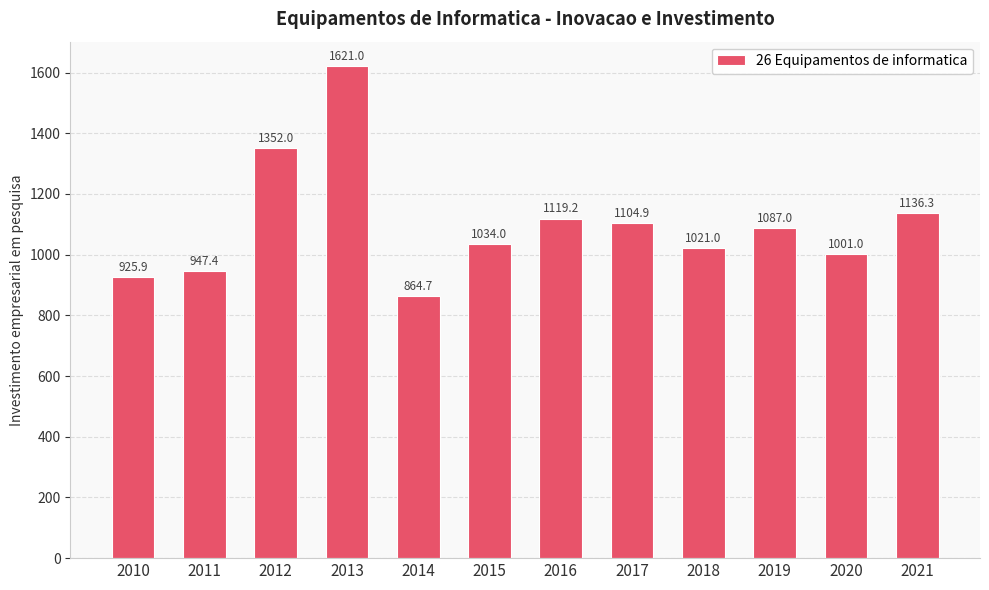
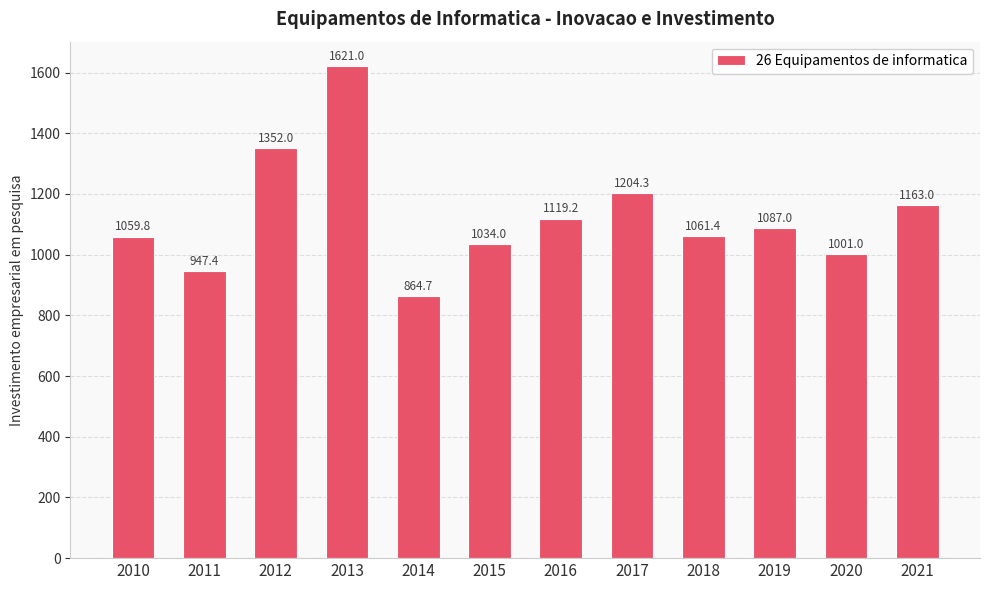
2010: 925.9 -> 1059.8
2017: 1104.9 -> 1204.3
2018: 1021.0 -> 1061.4
2021: 1136.3 -> 1163.0
